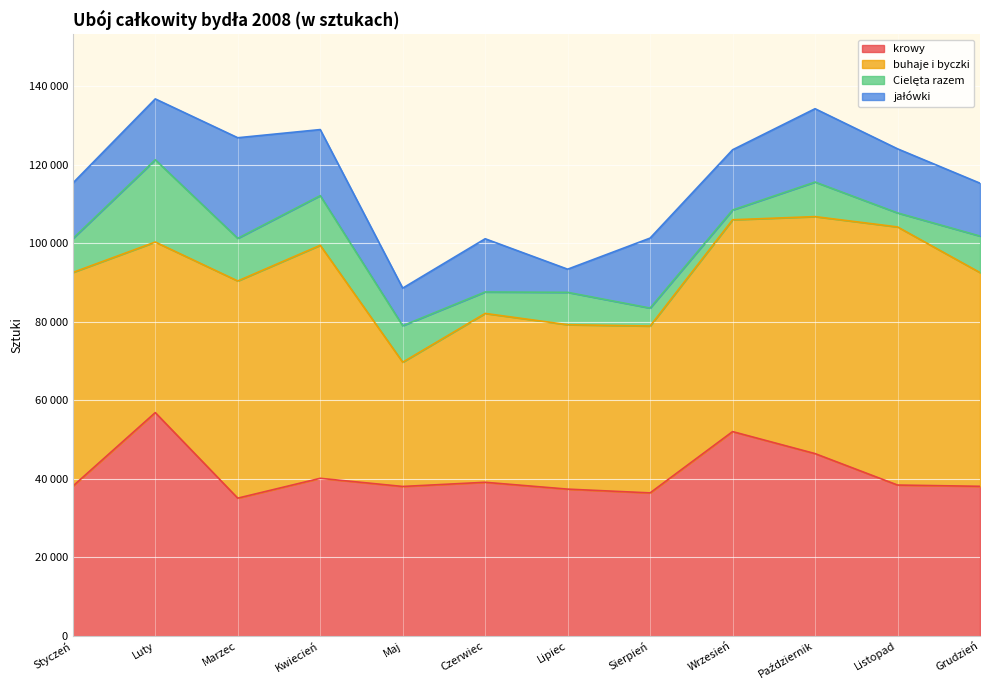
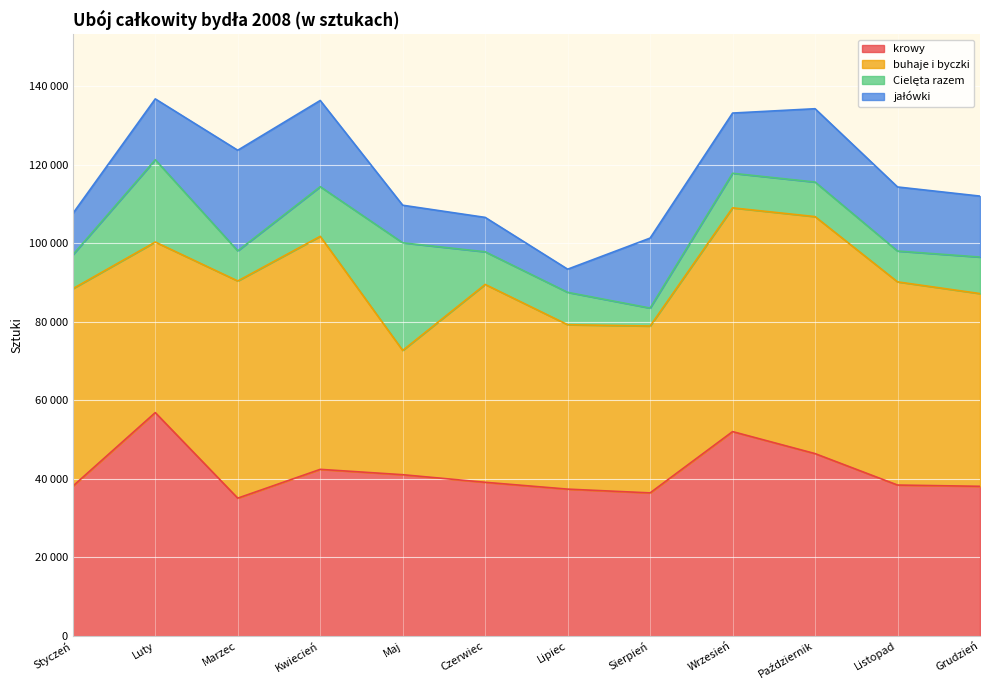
buhaje i byczki, Styczeń: 54000 -> 50000
jałówki, Styczeń: 14000 -> 11000
Cielęta razem, Marzec: 11000 -> 8000
krowy, Kwiecień: 40000 -> 42000
jałówki, Kwiecień: 17000 -> 22000
krowy, Maj: 38000 -> 41000
Cielęta razem, Maj: 9000 -> 27000
buhaje i byczki, Czerwiec: 43000 -> 50000
Cielęta razem, Czerwiec: 5000 -> 8000
jałówki, Czerwiec: 14000 -> 9000
buhaje i byczki, Wrzesień: 54000 -> 57000
Cielęta razem, Wrzesień: 2000 -> 9000
buhaje i byczki, Listopad: 66000 -> 52000
Cielęta razem, Listopad: 4000 -> 8000
buhaje i byczki, Grudzień: 54000 -> 49000
jałówki, Grudzień: 13000 -> 16000
